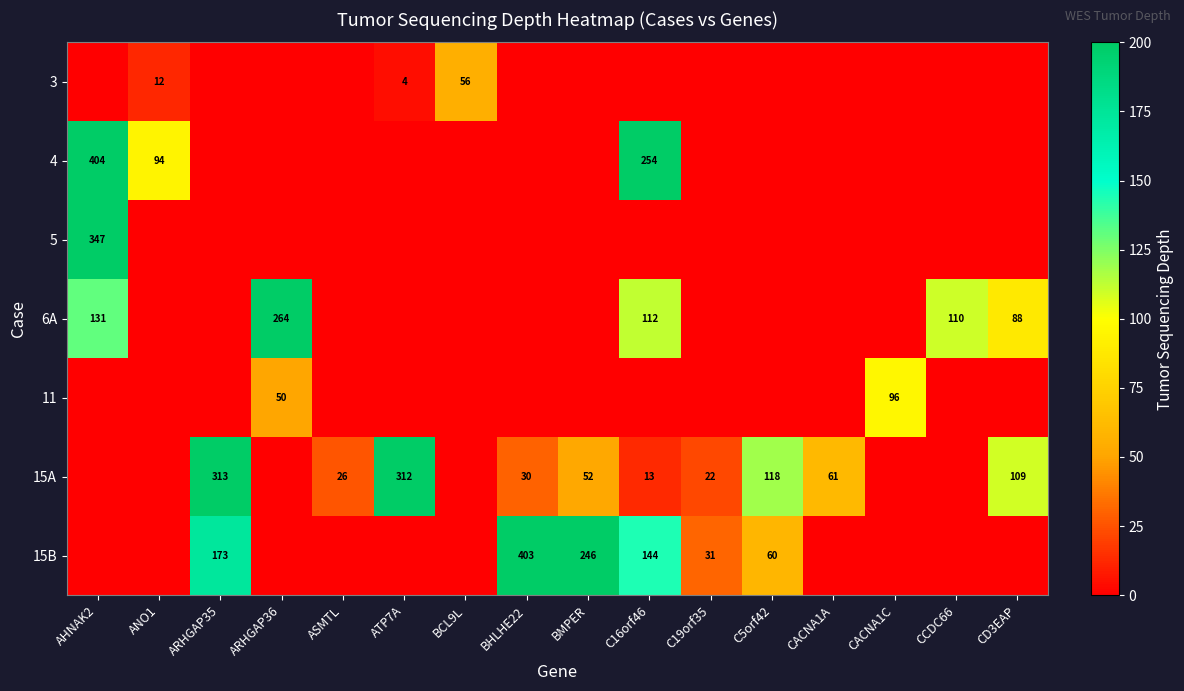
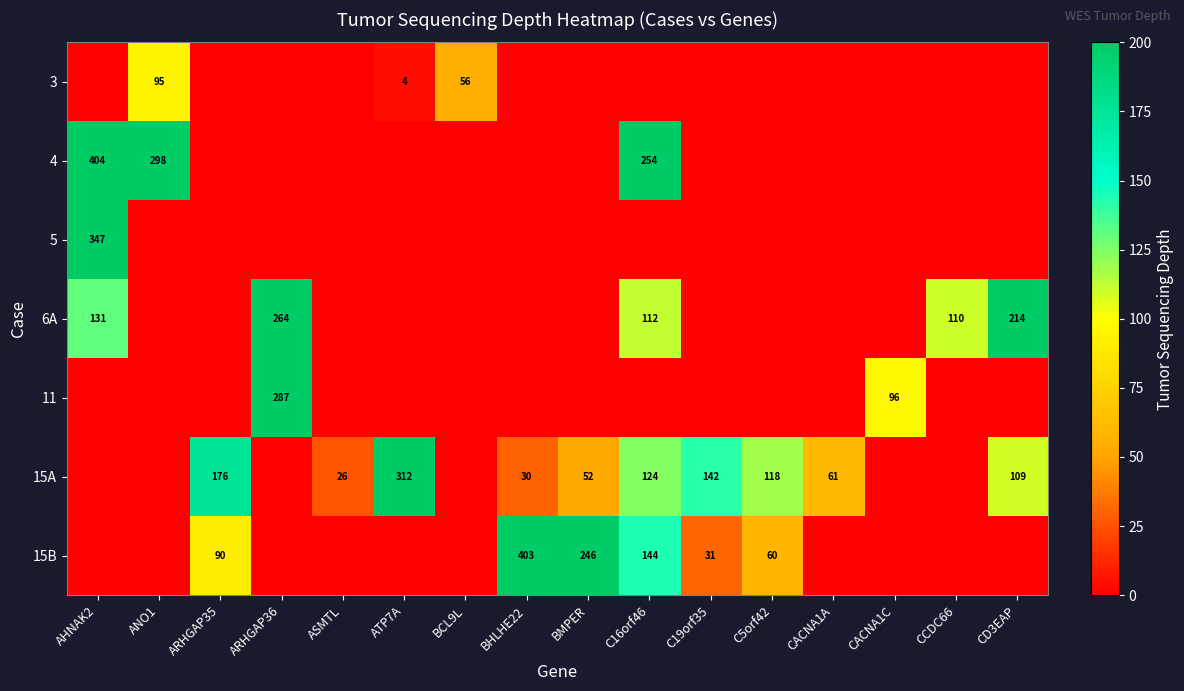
3, ANO1: 12 -> 95
4, ANO1: 94 -> 298
6A, CD3EAP: 88 -> 214
11, ARHGAP36: 50 -> 287
15A, ARHGAP35: 313 -> 176
15A, C16orf46: 13 -> 124
15A, C19orf35: 22 -> 142
15B, ARHGAP35: 173 -> 90
